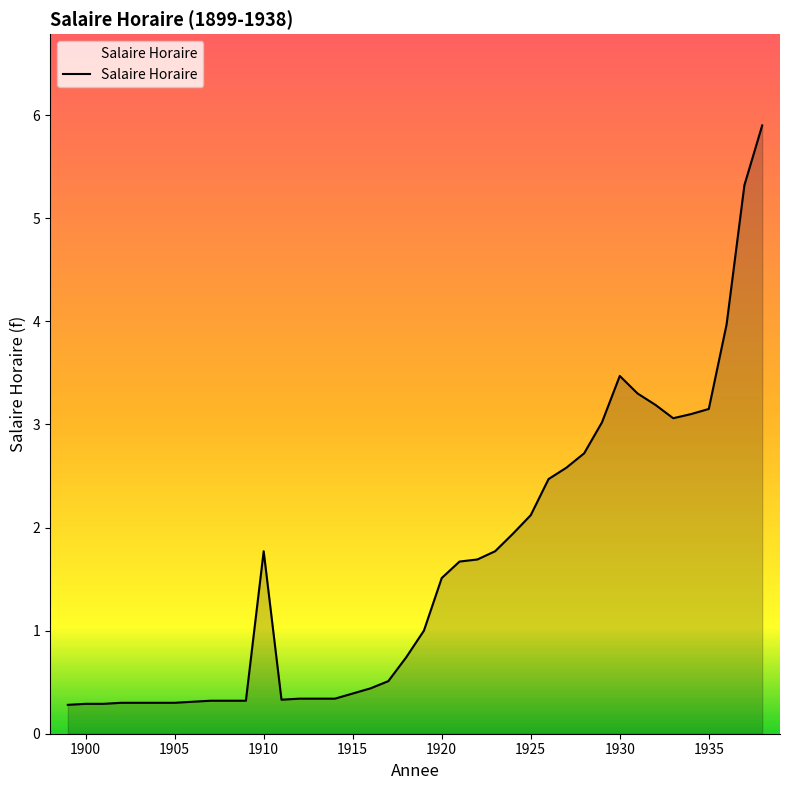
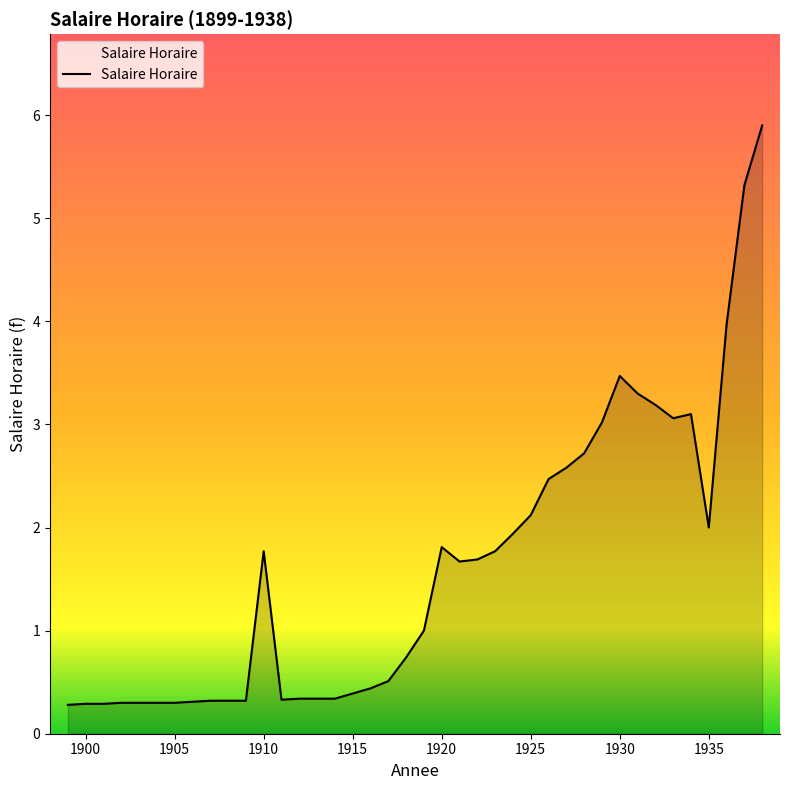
1920: 1.51 -> 1.81
1935: 3.15 -> 2.00
